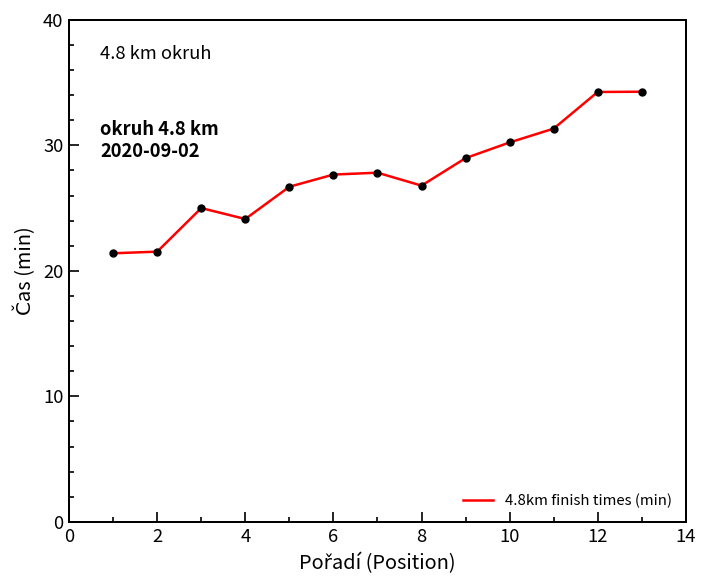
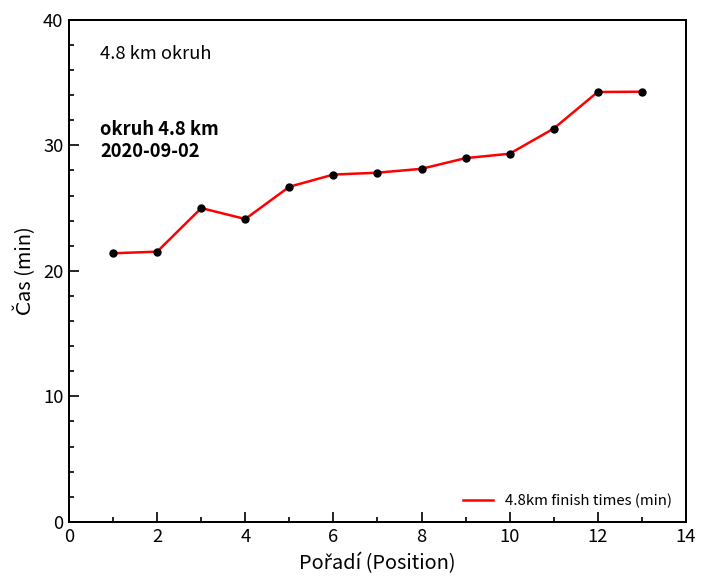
8: 26.8 -> 28.1
10: 30.2 -> 29.3
